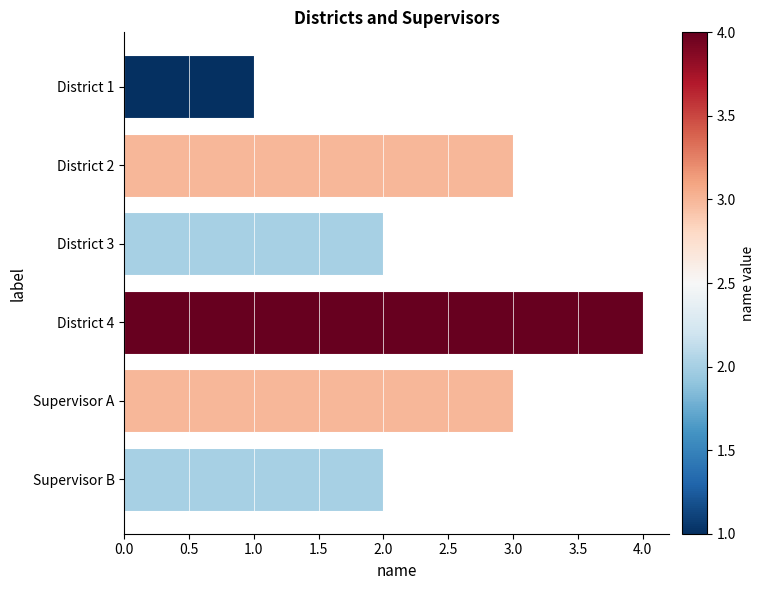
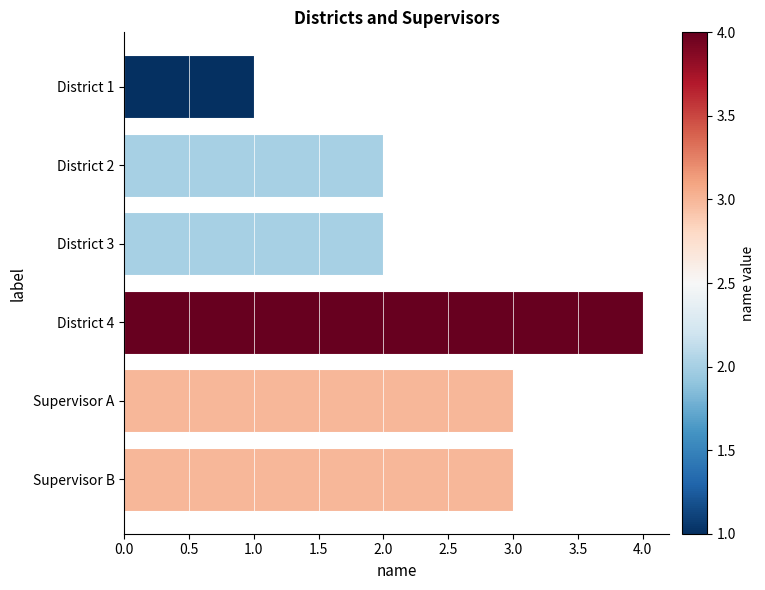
District 2: 3 -> 2
Supervisor B: 2 -> 3
